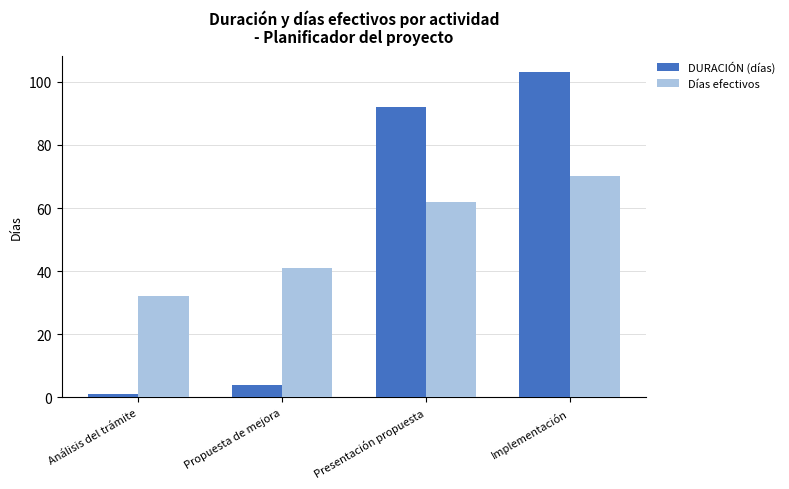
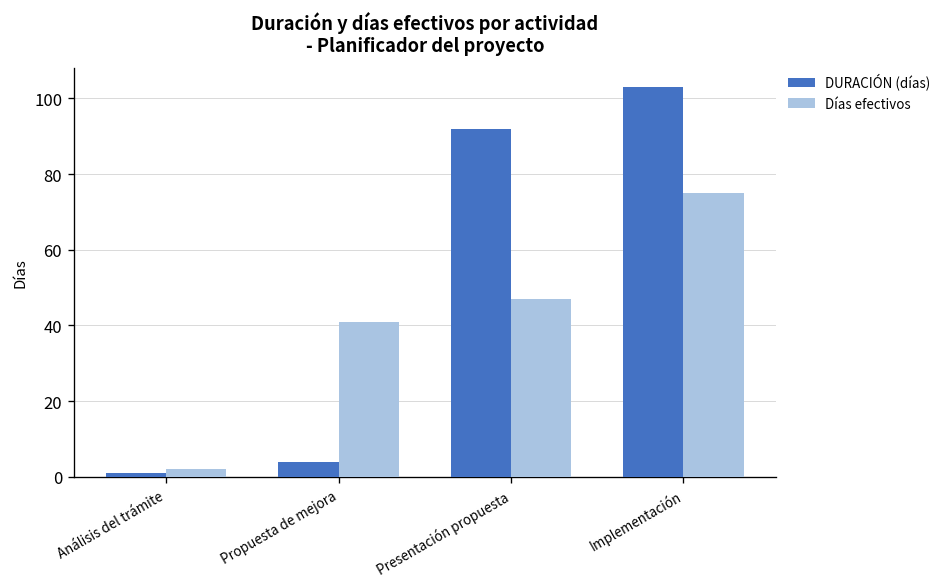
Días efectivos, Análisis del trámite: 32 -> 2
Días efectivos, Presentación propuesta: 62 -> 47
Días efectivos, Implementación: 70 -> 75
